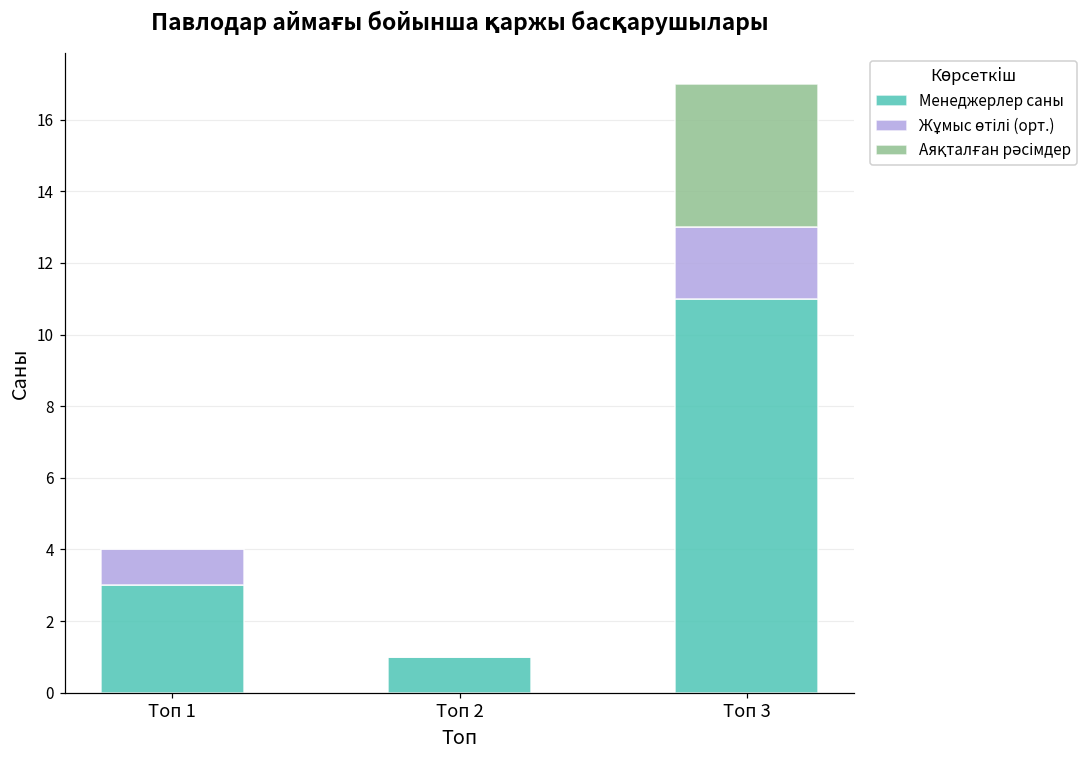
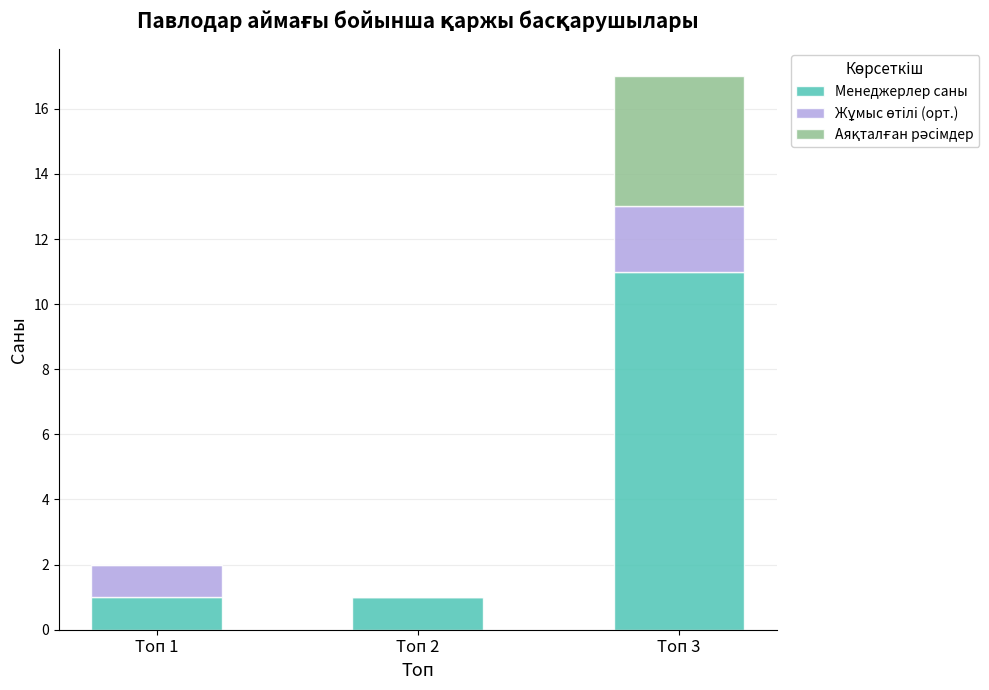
Менеджерлер саны, Топ 1: 3 -> 1
